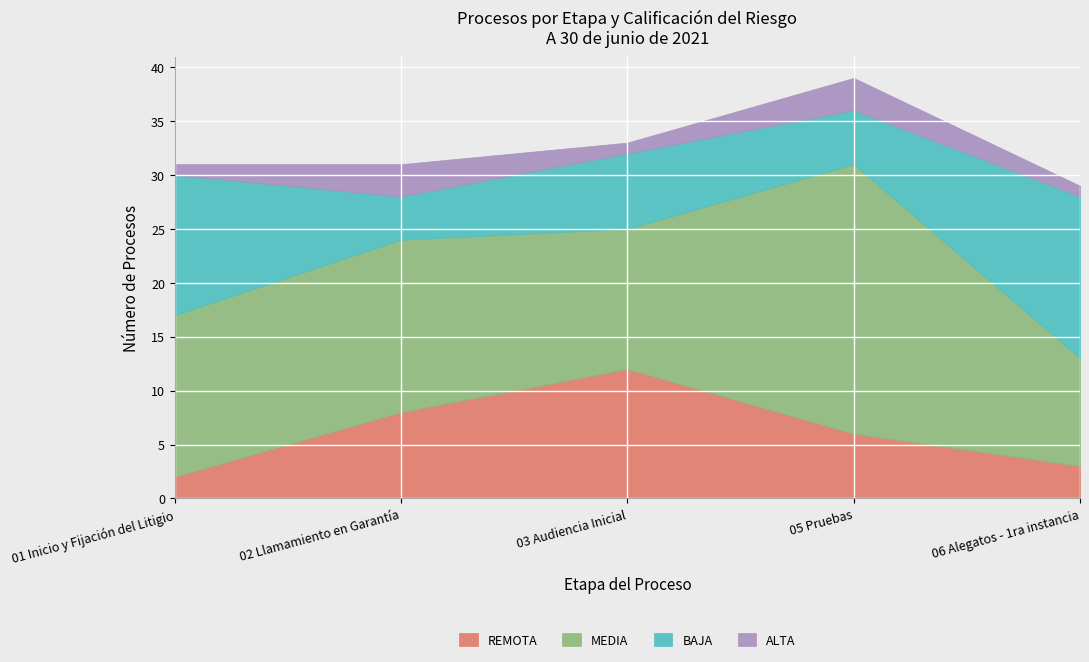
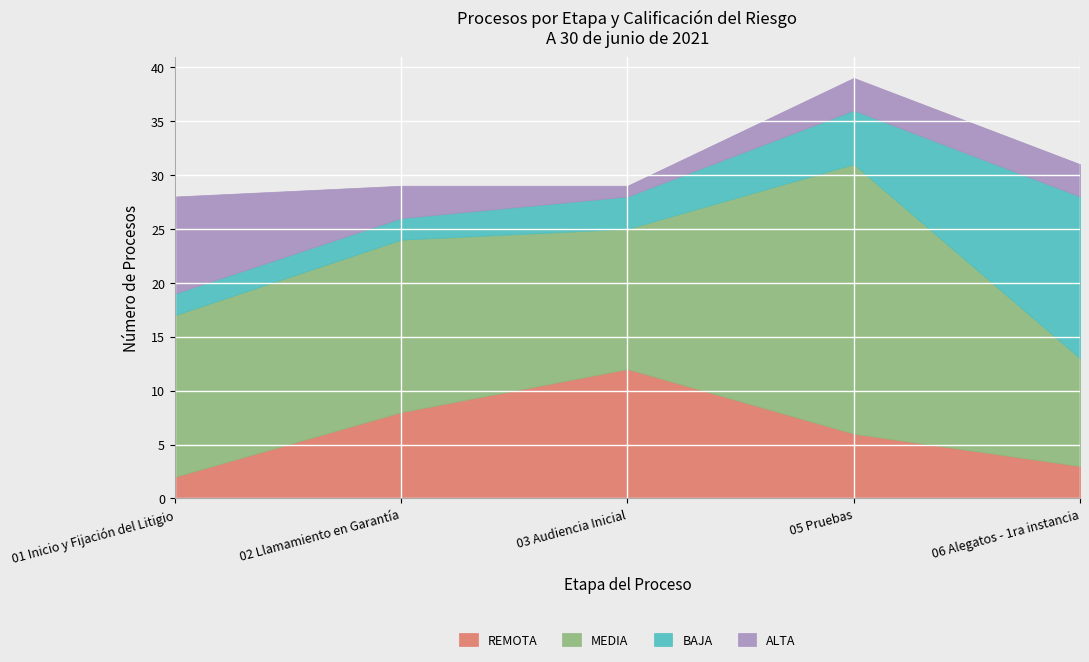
BAJA, 01 Inicio y Fijación del Litigio: 13 -> 2
ALTA, 01 Inicio y Fijación del Litigio: 1 -> 9
BAJA, 02 Llamamiento en Garantía: 4 -> 2
BAJA, 03 Audiencia Inicial: 7 -> 3
ALTA, 06 Alegatos - 1ra instancia: 1 -> 3
